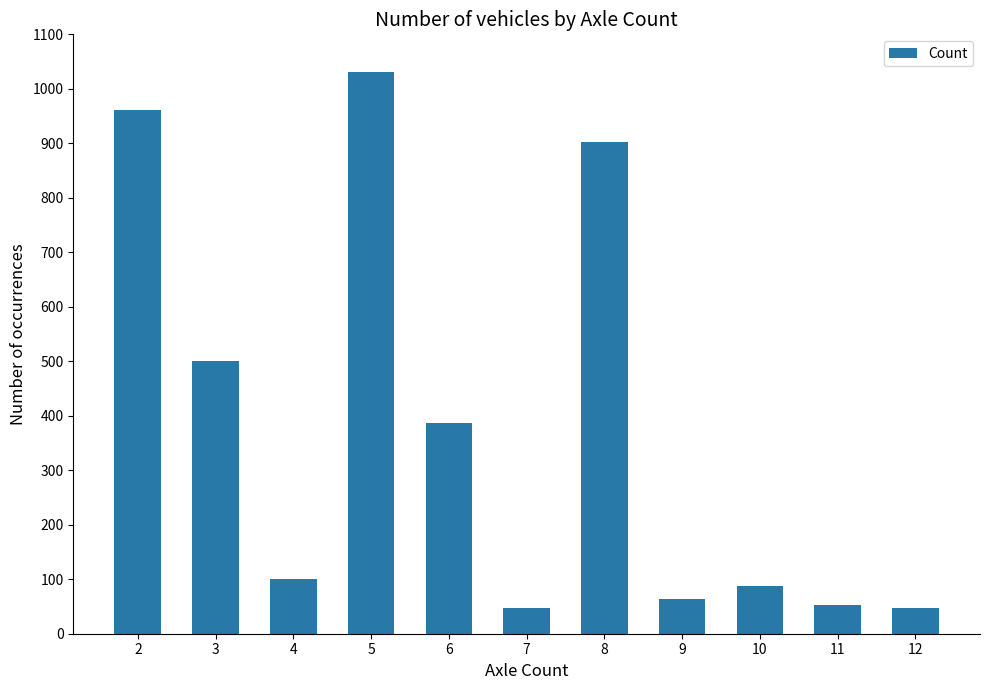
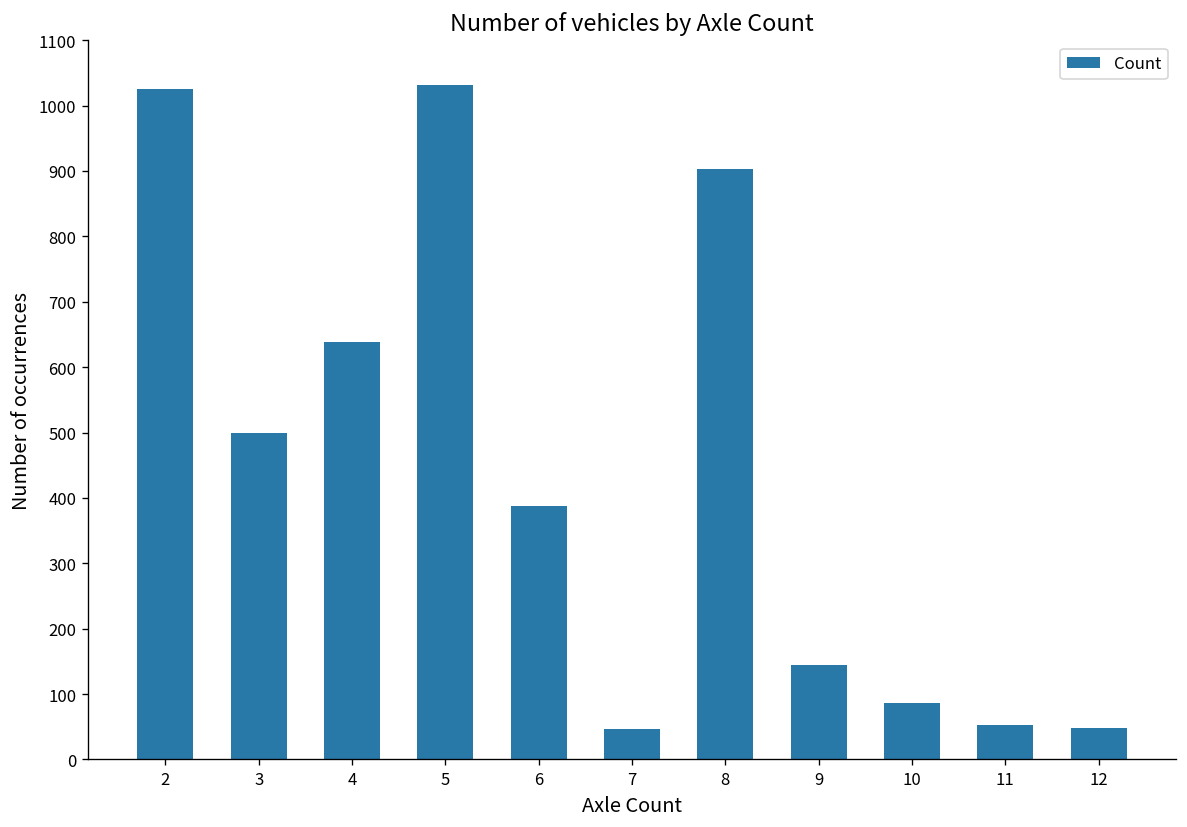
2: 960 -> 1030
4: 100 -> 640
9: 60 -> 140
